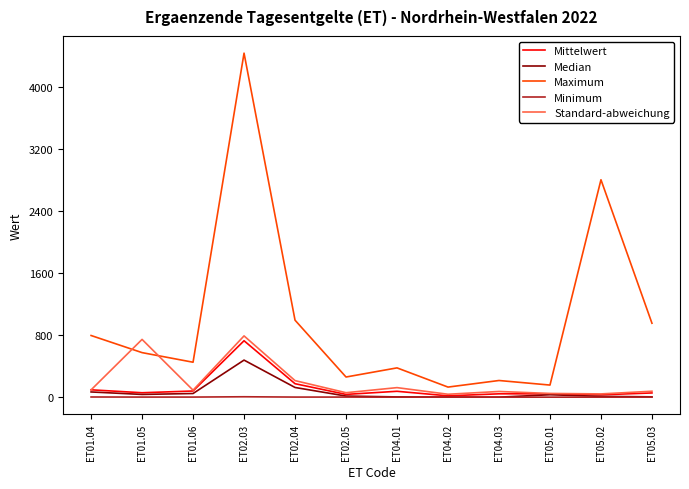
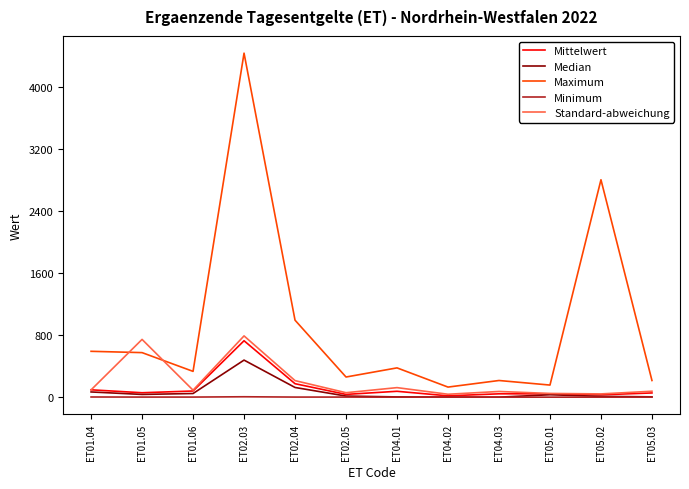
Maximum, ET01.04: 800 -> 600
Maximum, ET01.06: 500 -> 300
Maximum, ET05.03: 1000 -> 200
